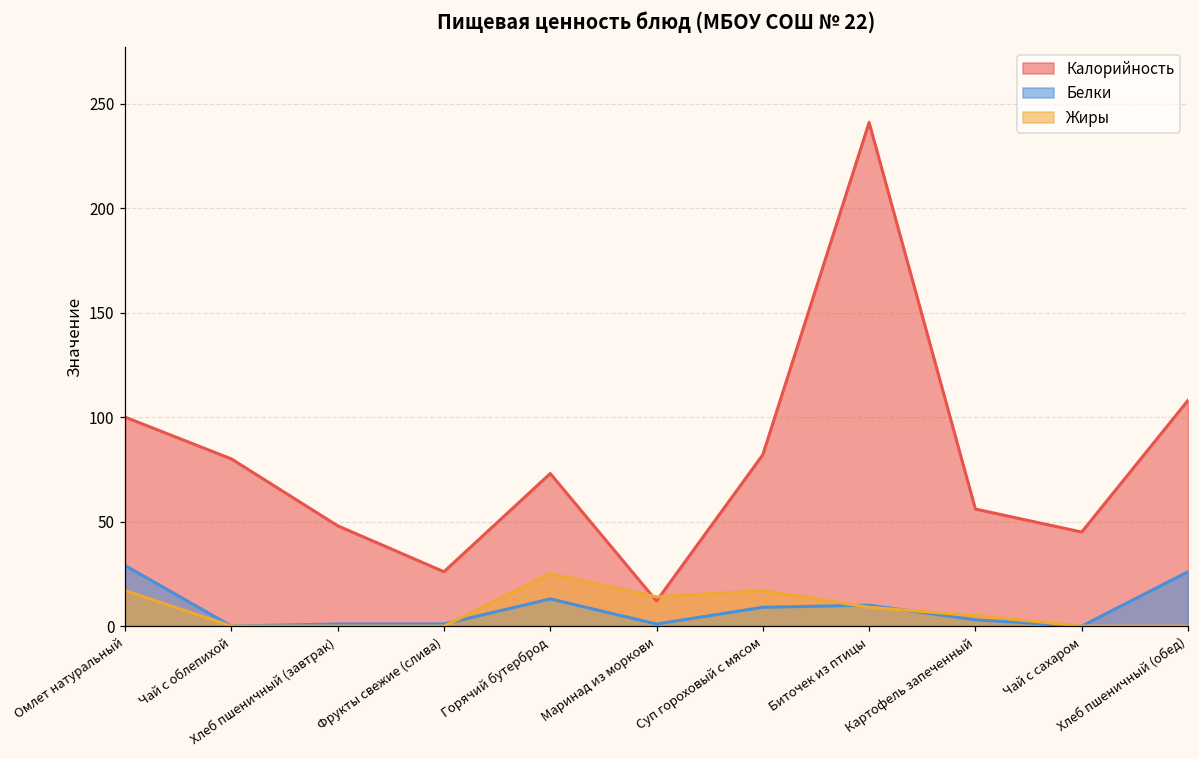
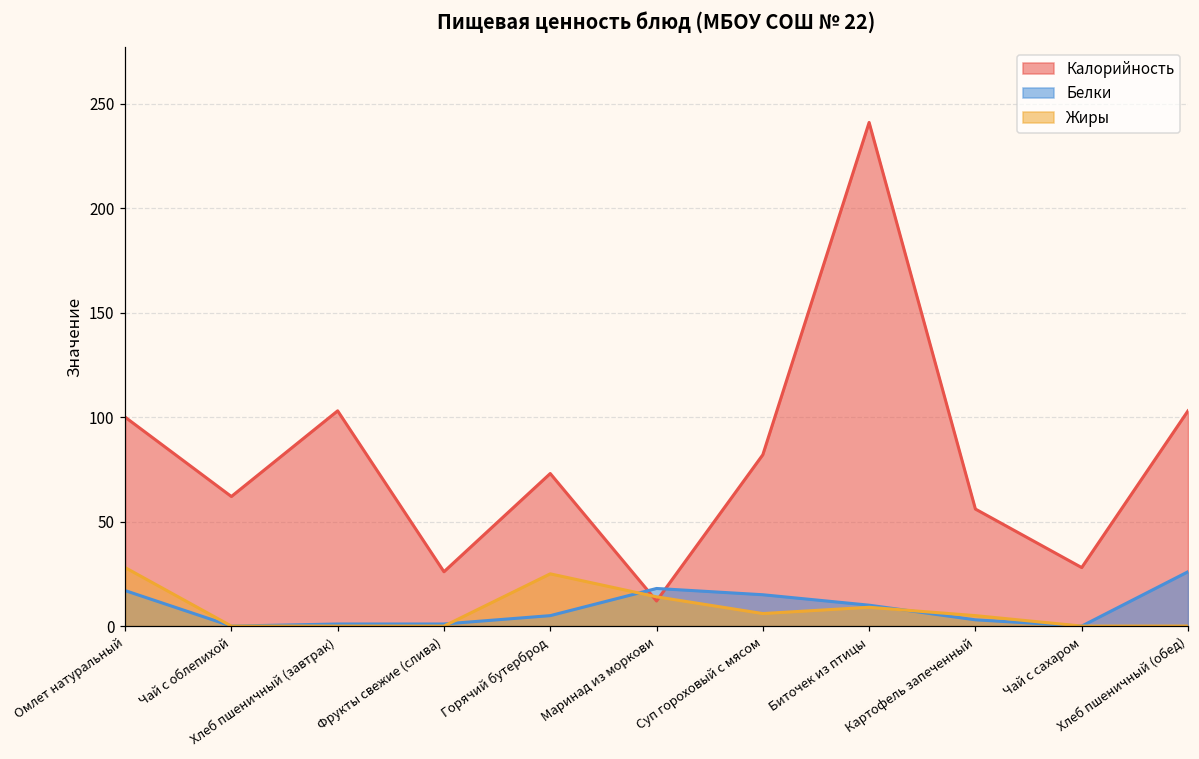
Белки, Омлет натуральный: 29 -> 17
Жиры, Омлет натуральный: 17 -> 28
Калорийность, Чай с облепихой: 80 -> 62
Калорийность, Хлеб пшеничный (завтрак): 48 -> 103
Белки, Горячий бутерброд: 13 -> 5
Белки, Маринад из моркови: 1 -> 18
Белки, Суп гороховый с мясом: 9 -> 15
Жиры, Суп гороховый с мясом: 17 -> 6
Калорийность, Чай с сахаром: 45 -> 28
Калорийность, Хлеб пшеничный (обед): 108 -> 103
